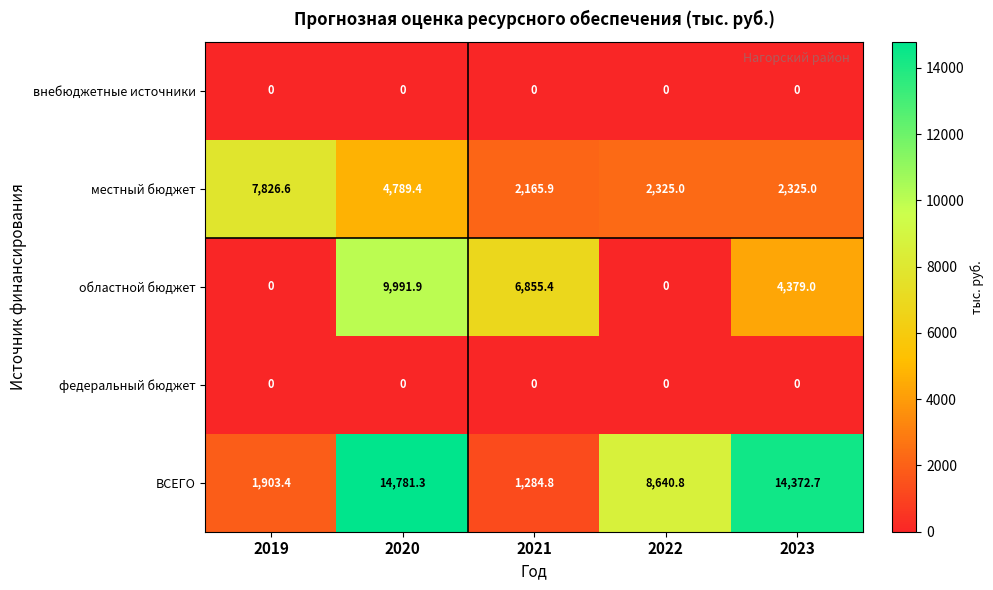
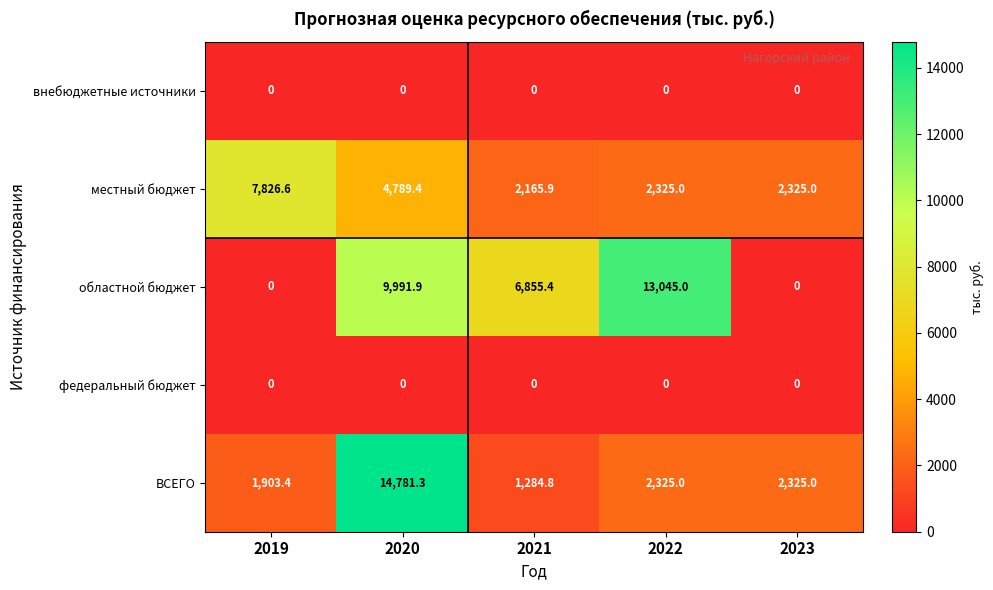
областной бюджет, 2022: 0 -> 13,045.0
областной бюджет, 2023: 4,379.0 -> 0
ВСЕГО, 2022: 8,640.8 -> 2,325.0
ВСЕГО, 2023: 14,372.7 -> 2,325.0
